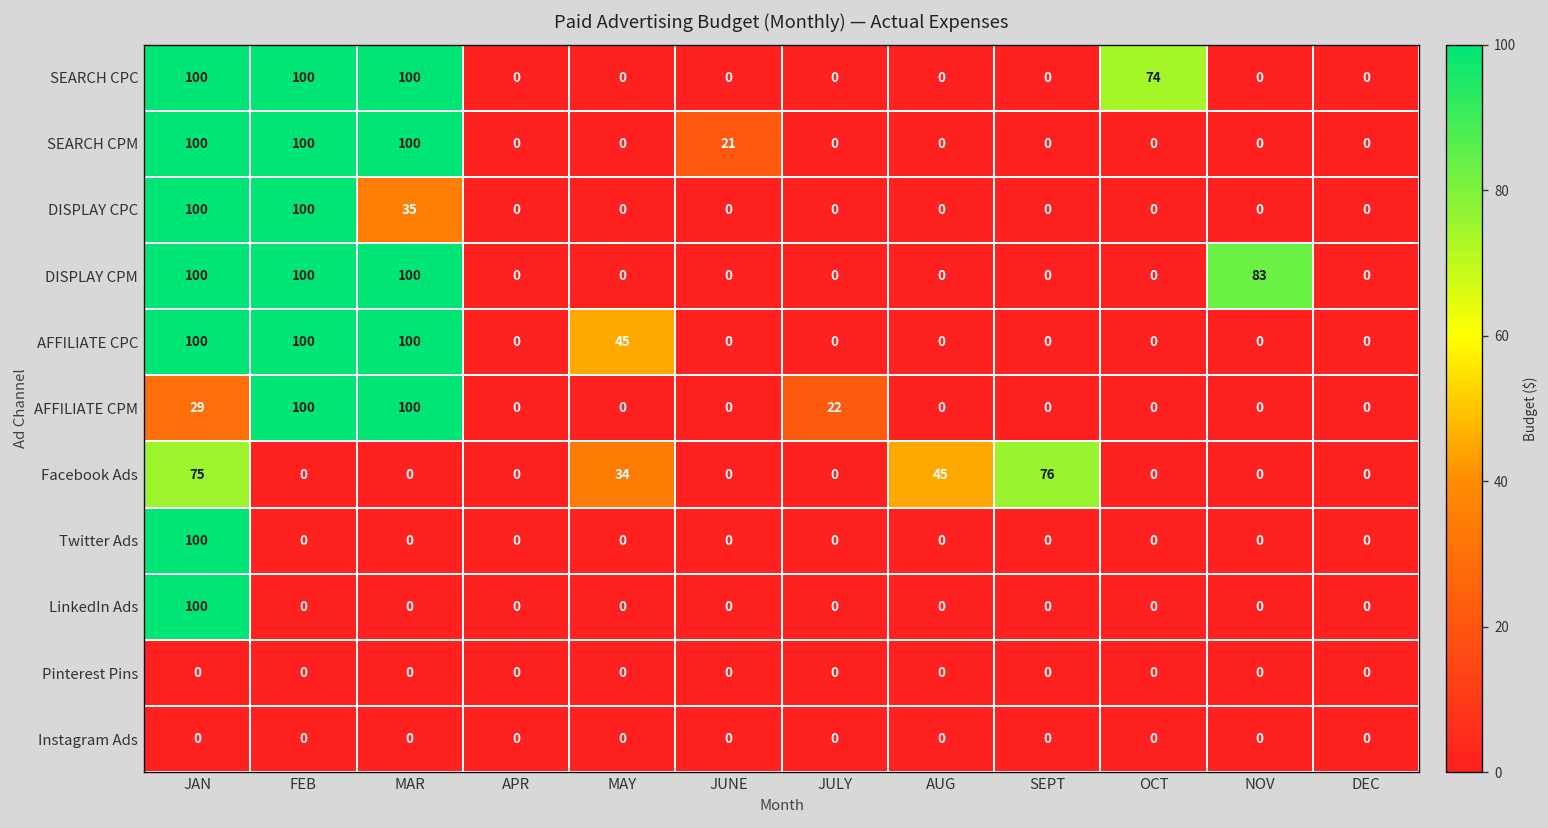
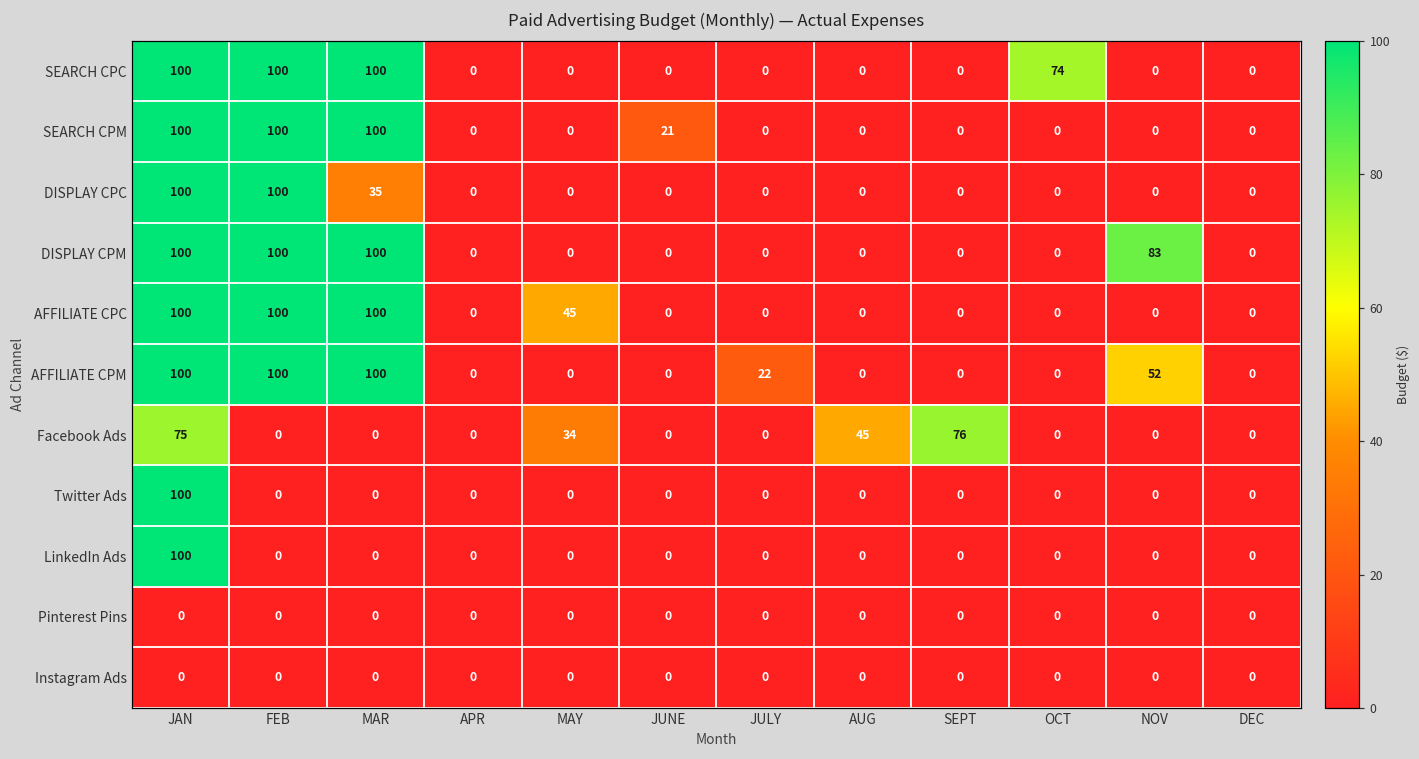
AFFILIATE CPM, JAN: 29 -> 100
AFFILIATE CPM, NOV: 0 -> 52
